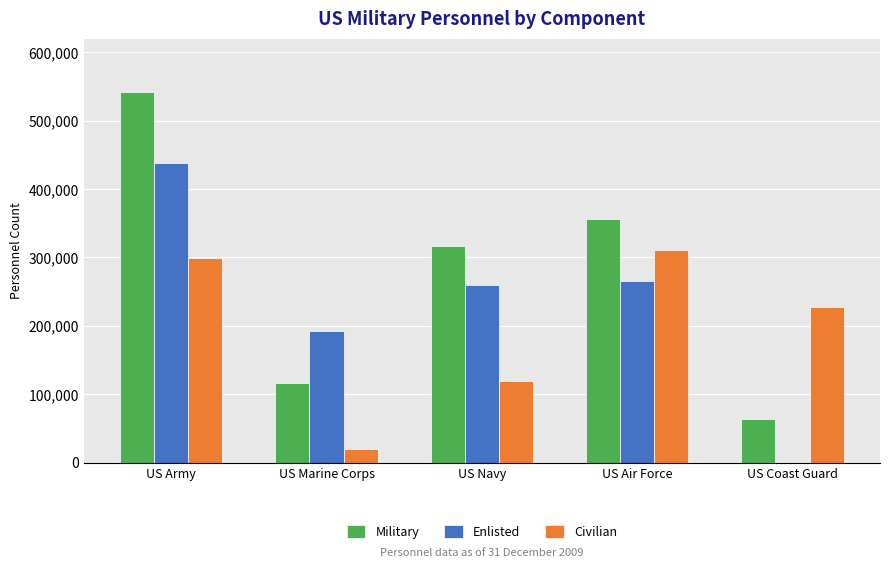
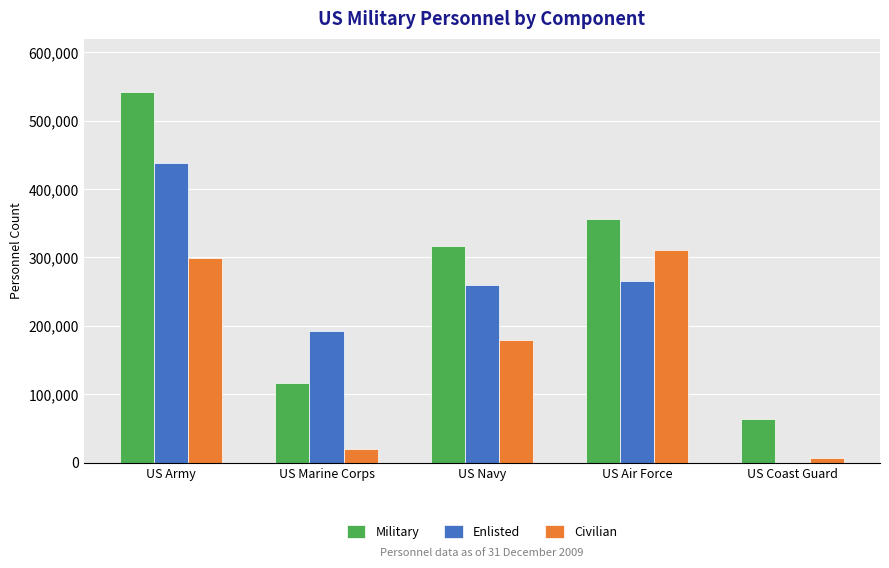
Civilian, US Navy: 120,000 -> 180,000
Civilian, US Coast Guard: 230,000 -> 10,000
